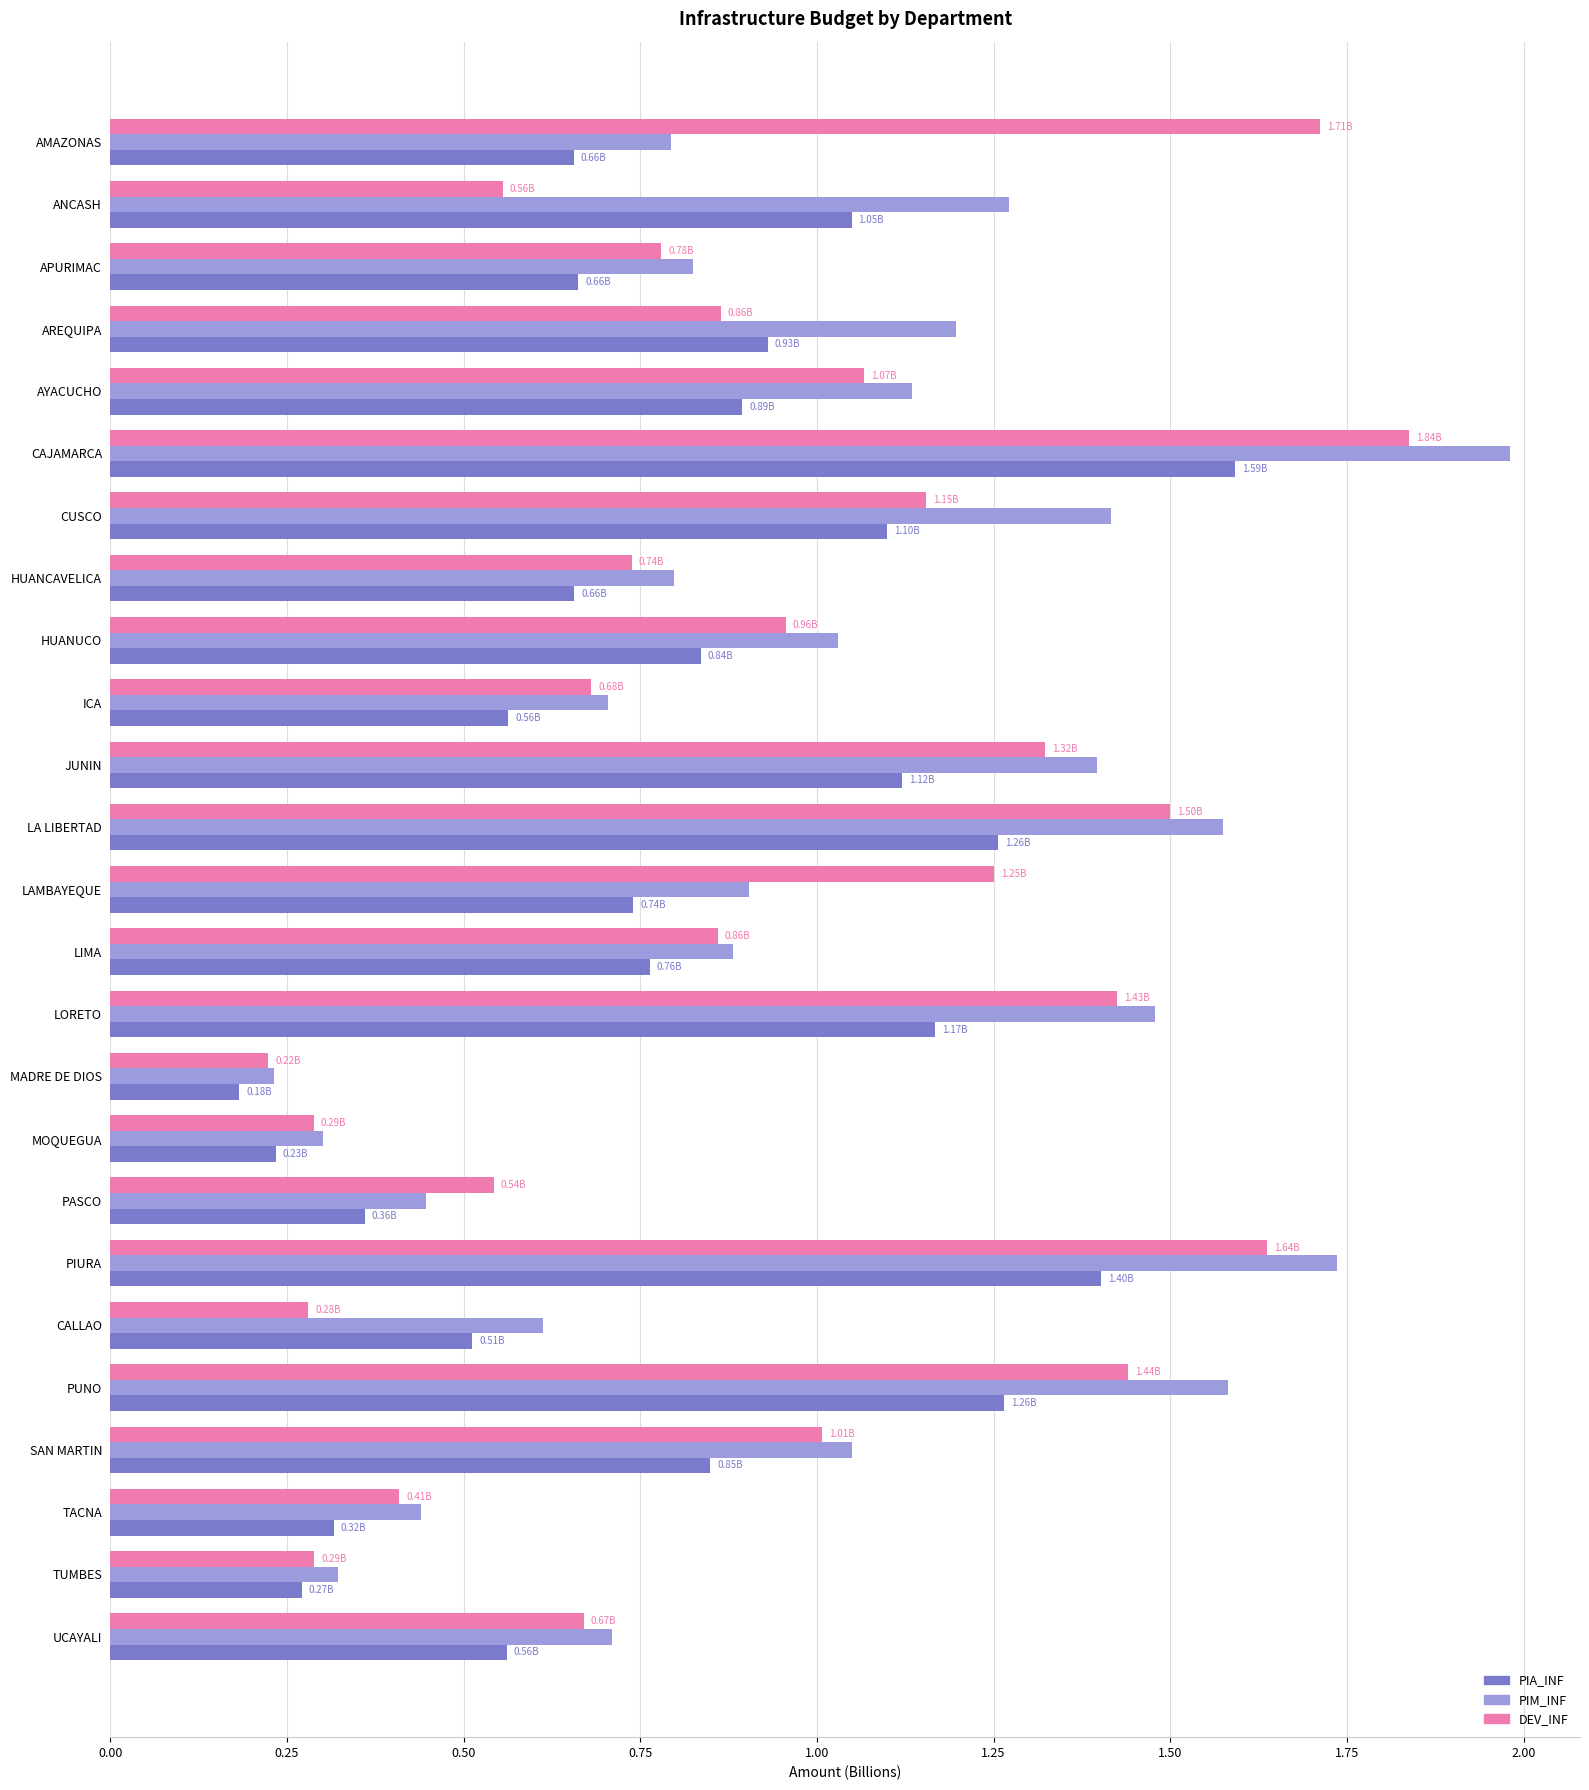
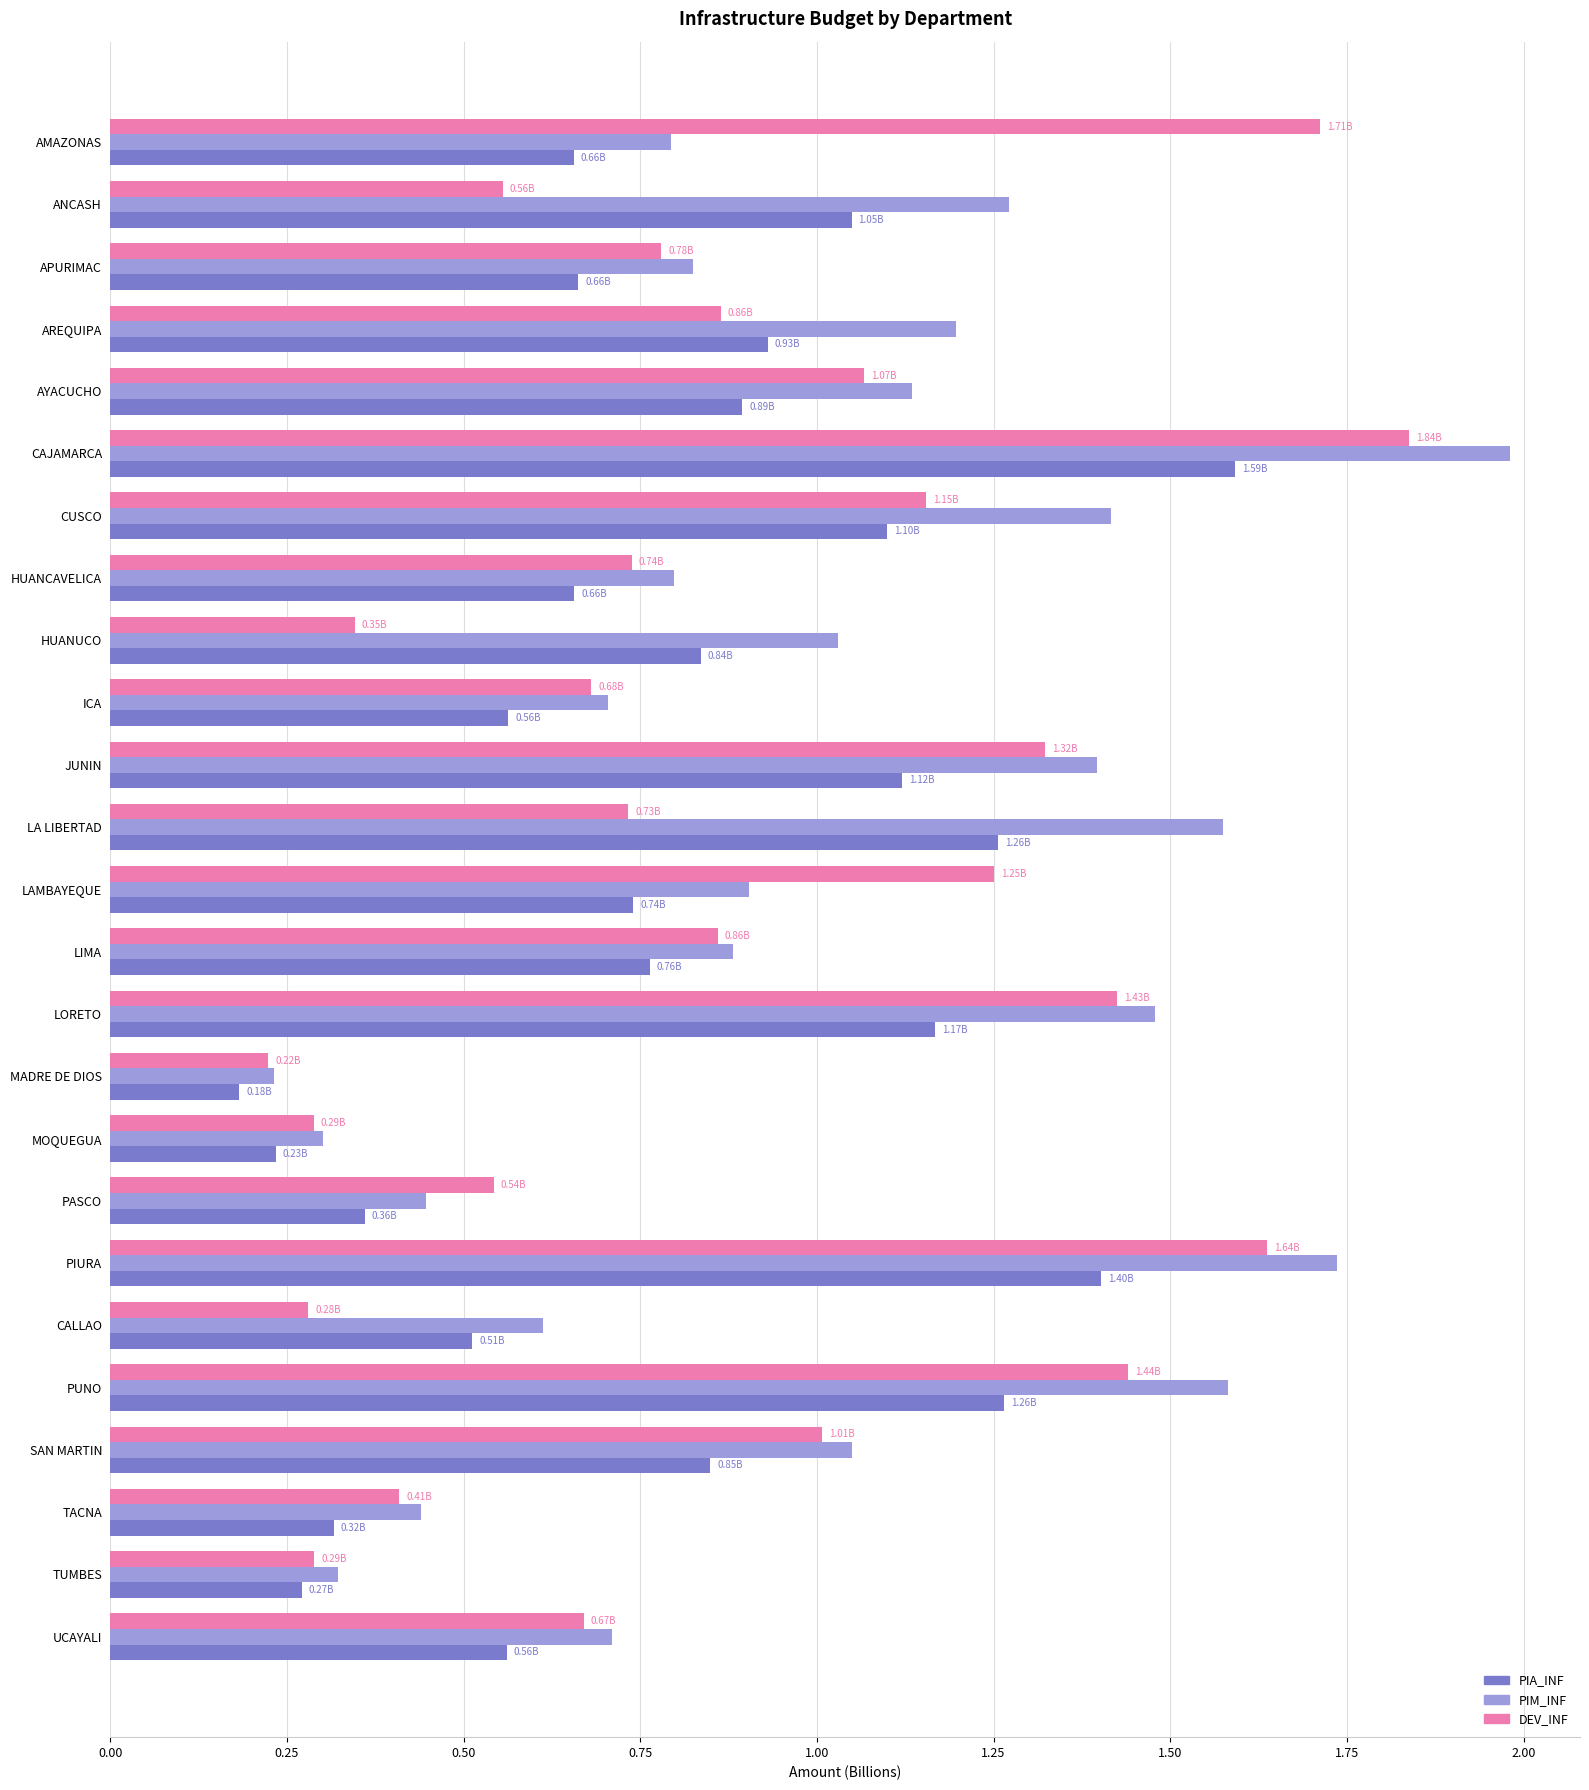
DEV_INF, HUANUCO: 0.96B -> 0.35B
DEV_INF, LA LIBERTAD: 1.50B -> 0.73B
